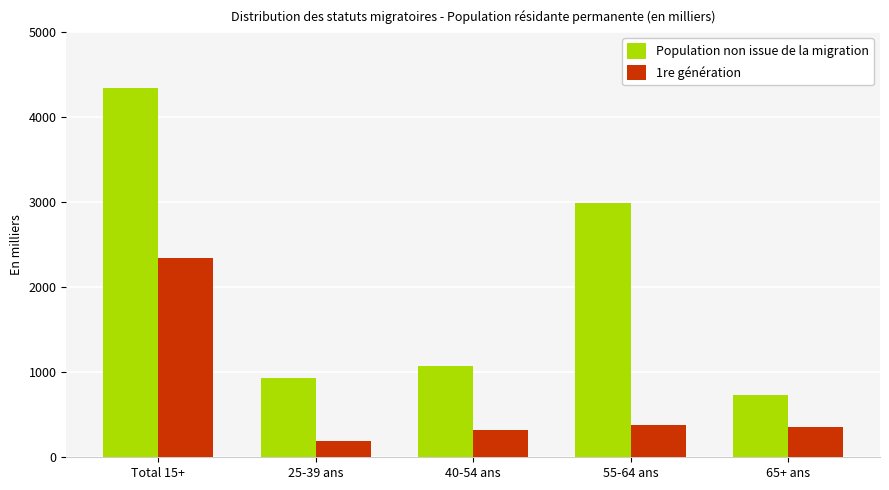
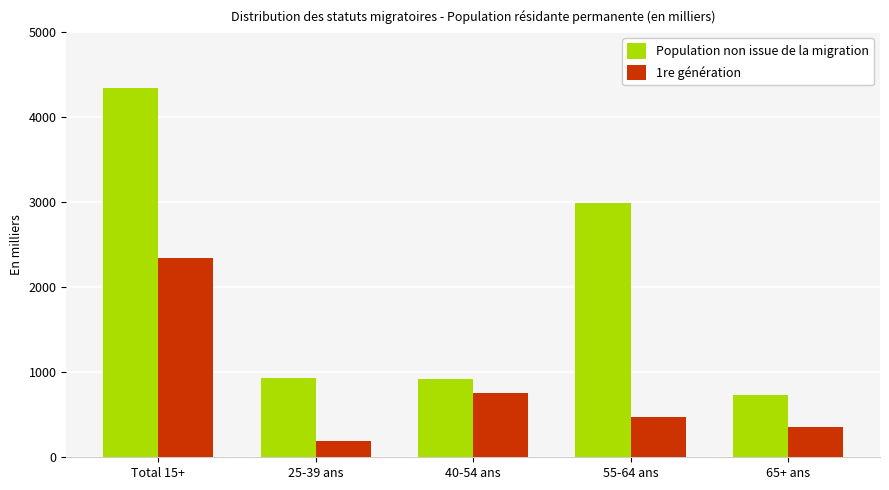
Population non issue de la migration, 40-54 ans: 1100 -> 900
1re génération, 40-54 ans: 300 -> 800
1re génération, 55-64 ans: 400 -> 500
